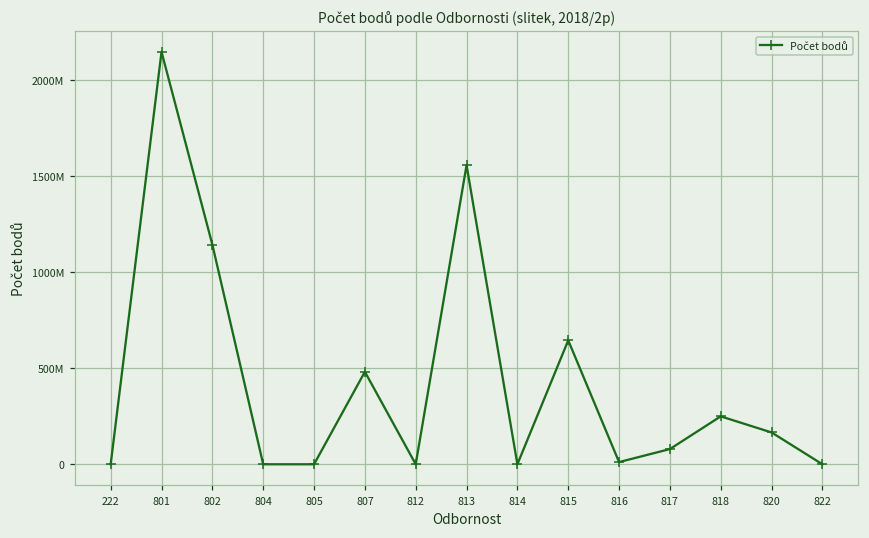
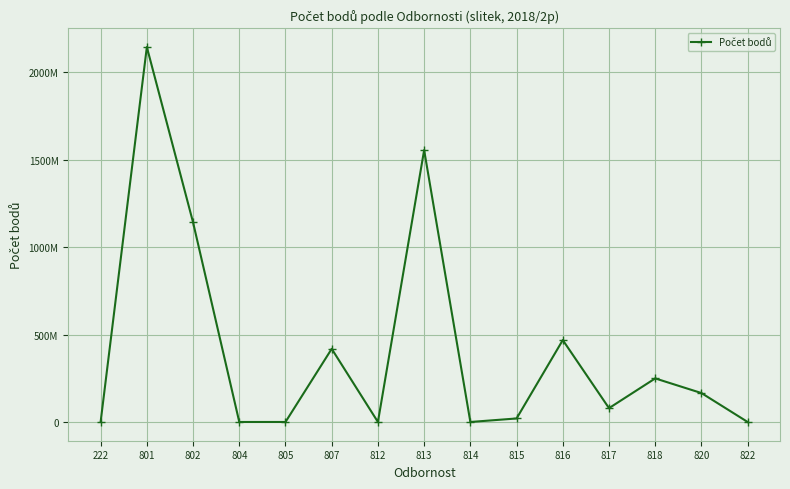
807: 480000000 -> 420000000
815: 640000000 -> 20000000
816: 10000000 -> 470000000
